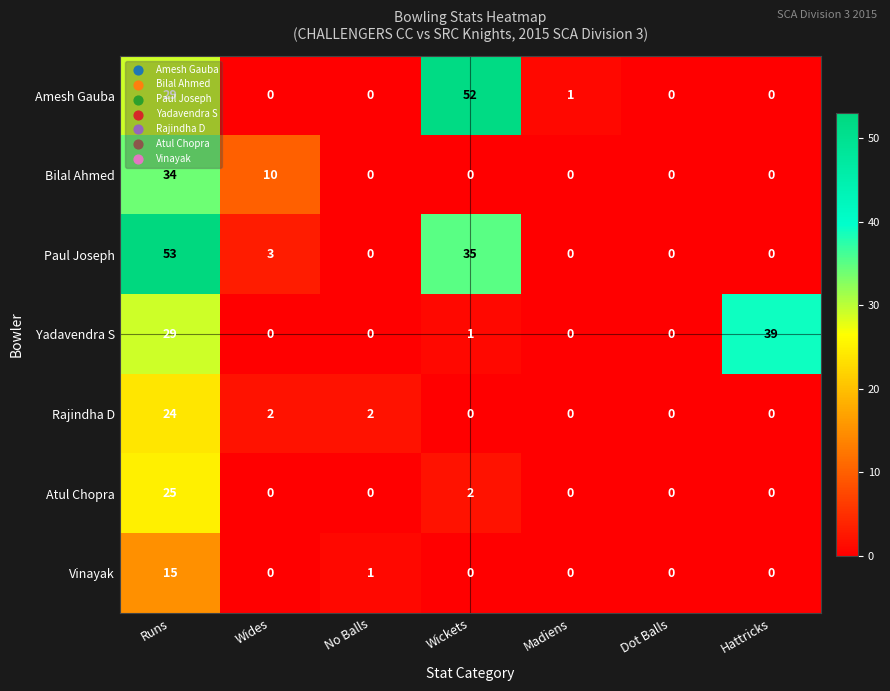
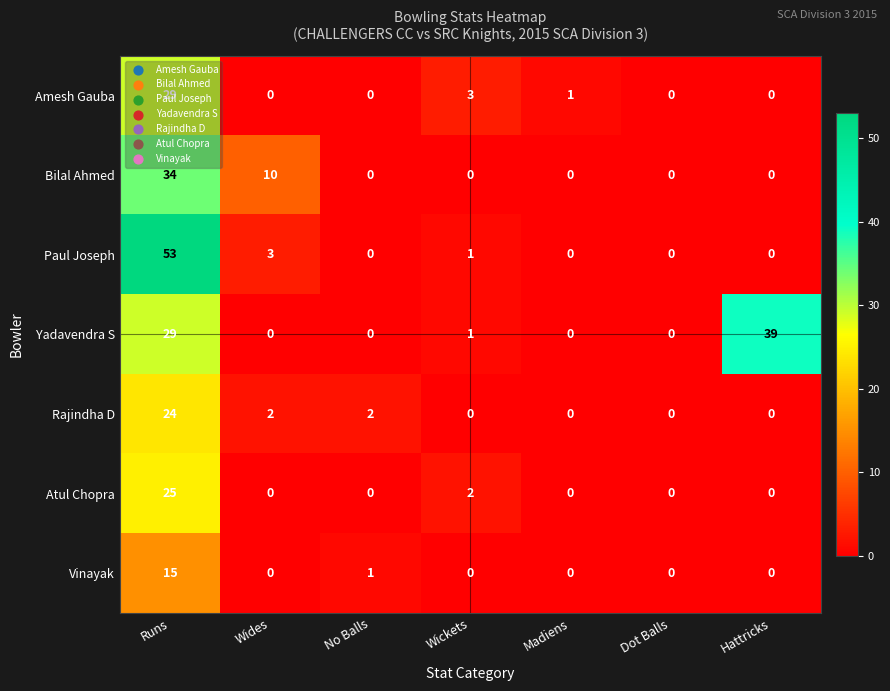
Amesh Gauba, Wickets: 52 -> 3
Paul Joseph, Wickets: 35 -> 1
